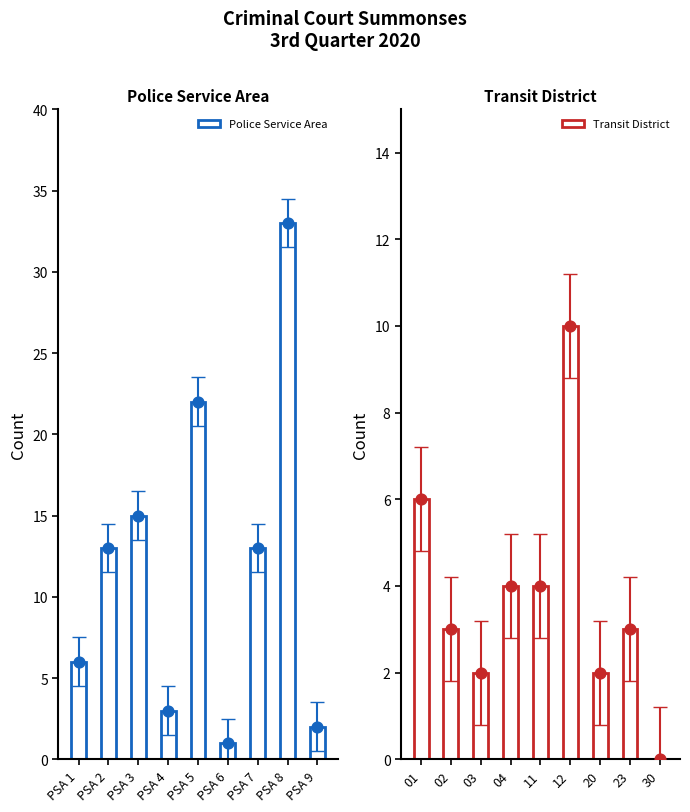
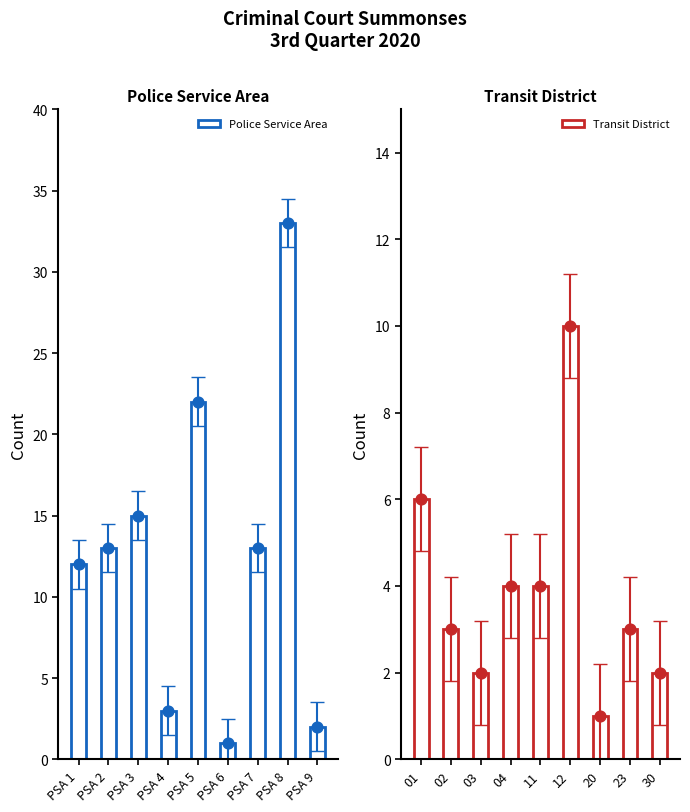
Police Service Area, Police Service Area, PSA 1: 6 -> 12
Transit District, Transit District, 20: 2 -> 1
Transit District, Transit District, 30: 0 -> 2
